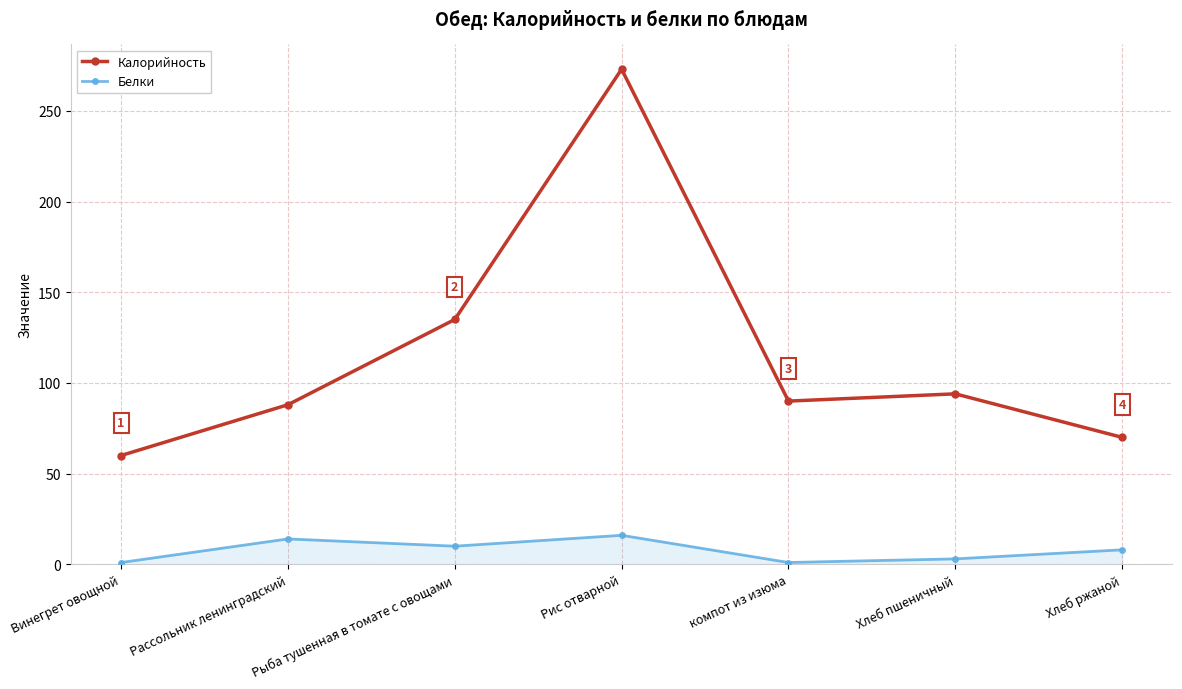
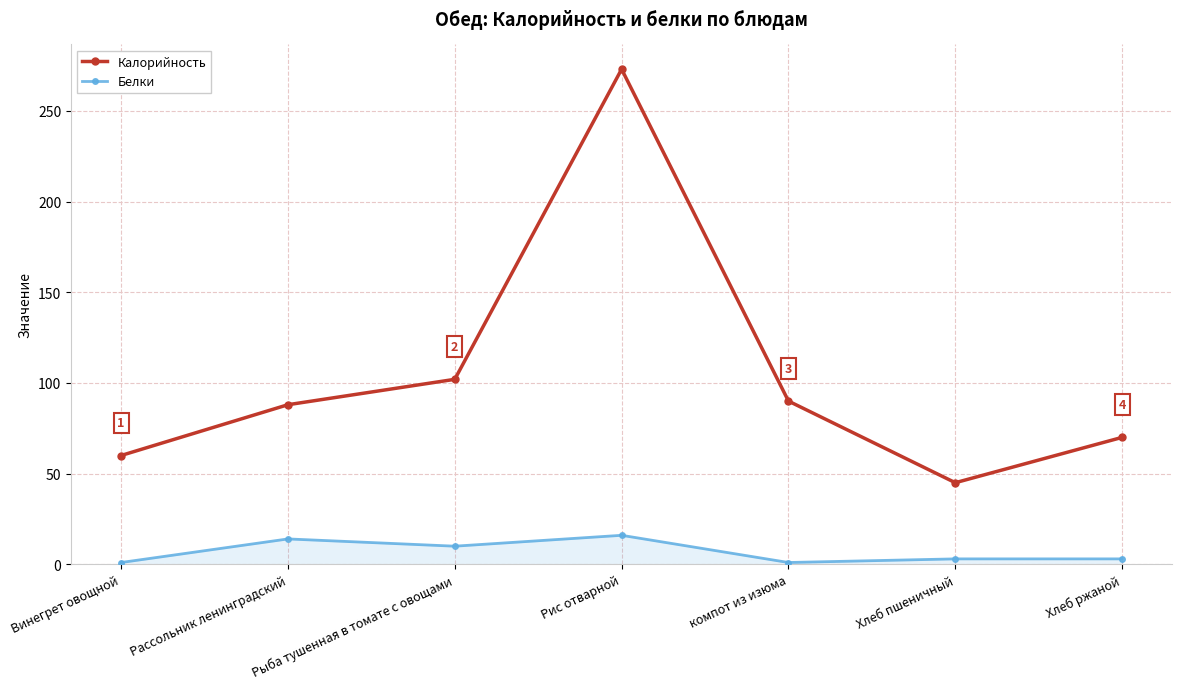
Калорийность, Рыба тушенная в томате с овощами: 135 -> 102
Калорийность, Хлеб пшеничный: 94 -> 45
Белки, Хлеб ржаной: 8 -> 3
